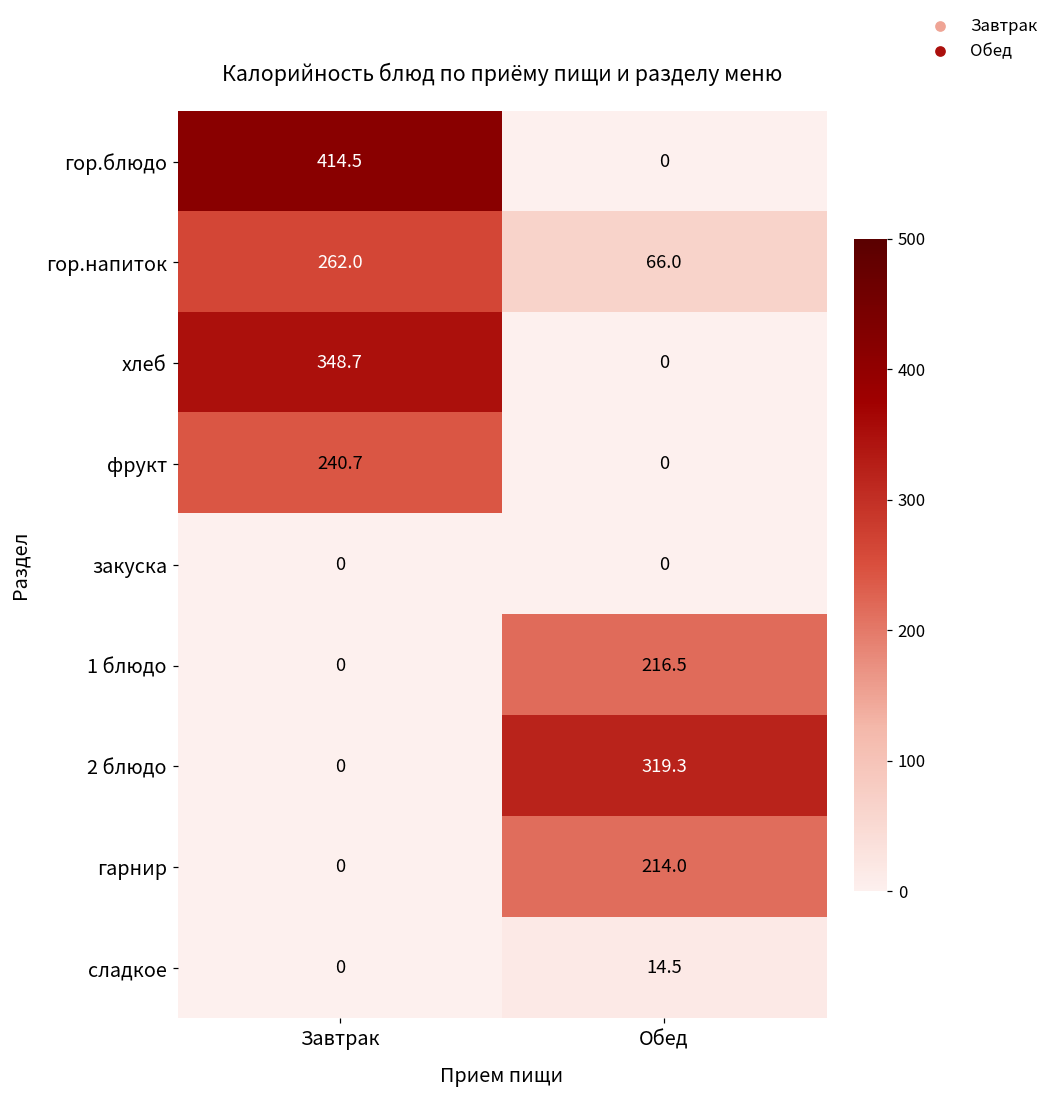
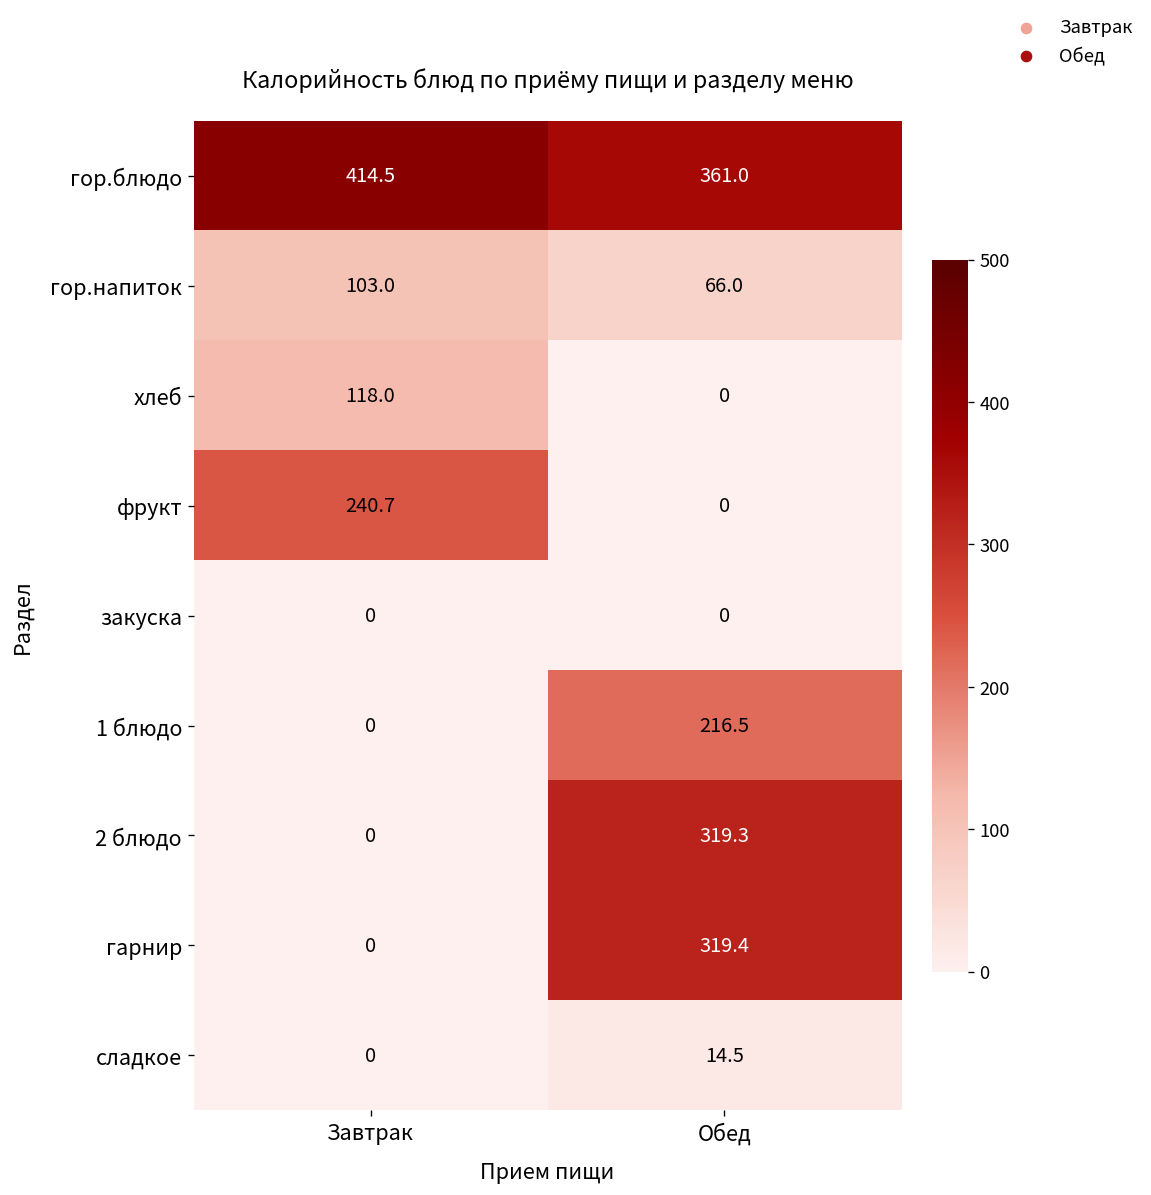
гор.блюдо, Обед: 0 -> 361.0
гор.напиток, Завтрак: 262.0 -> 103.0
хлеб, Завтрак: 348.7 -> 118.0
гарнир, Обед: 214.0 -> 319.4
